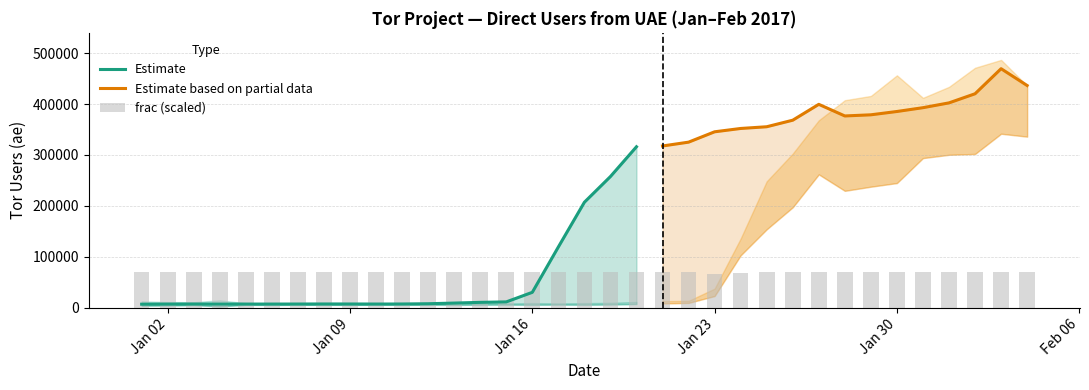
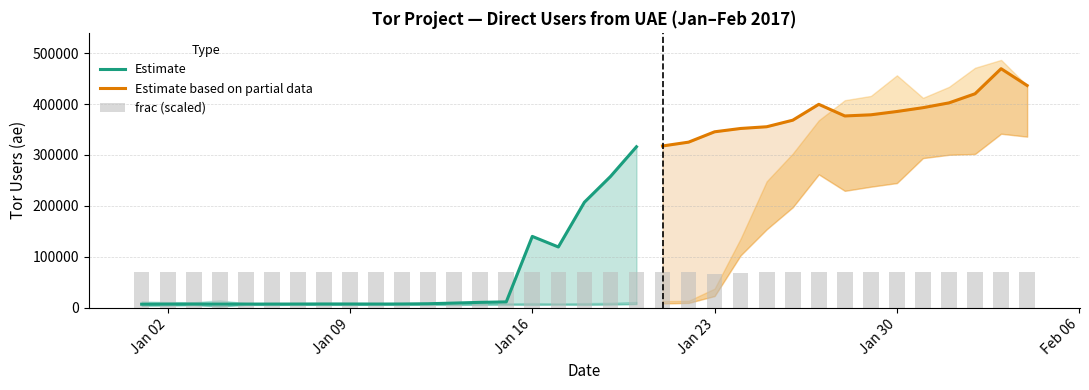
Estimate, Jan 16: 30000 -> 140000
